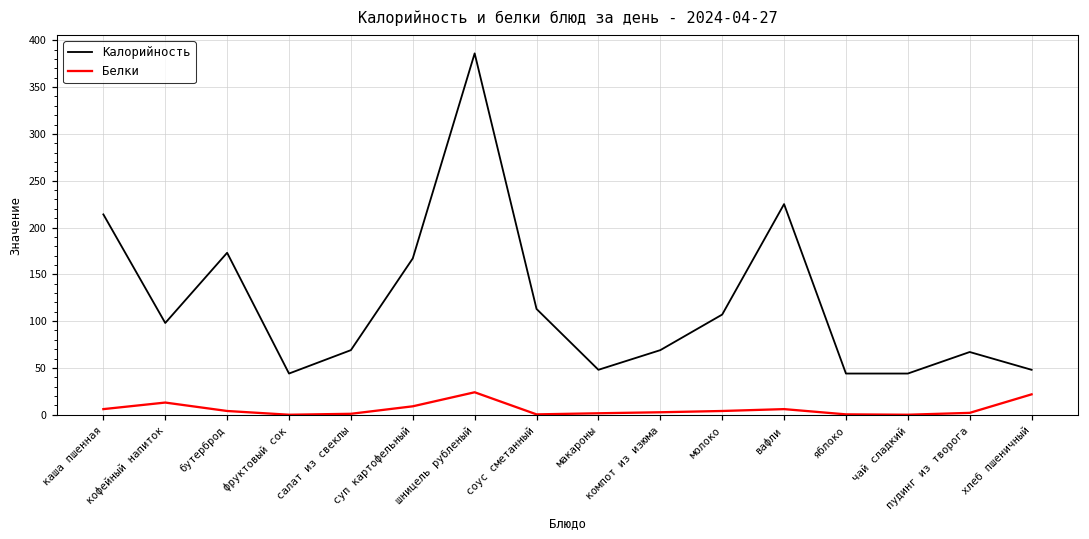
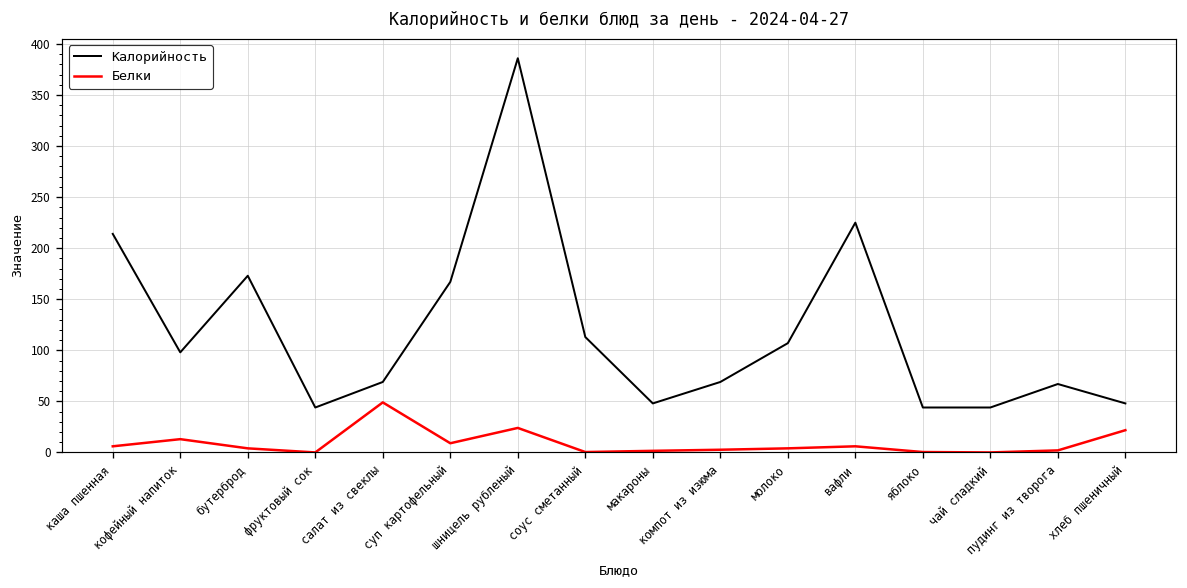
Белки, салат из свеклы: 0 -> 50
